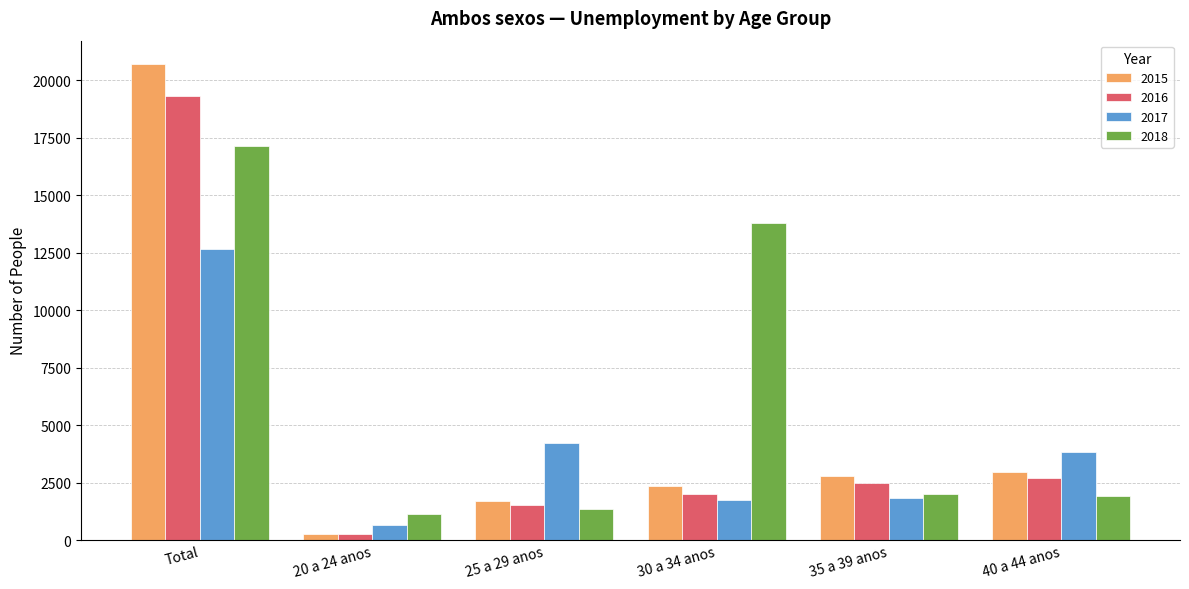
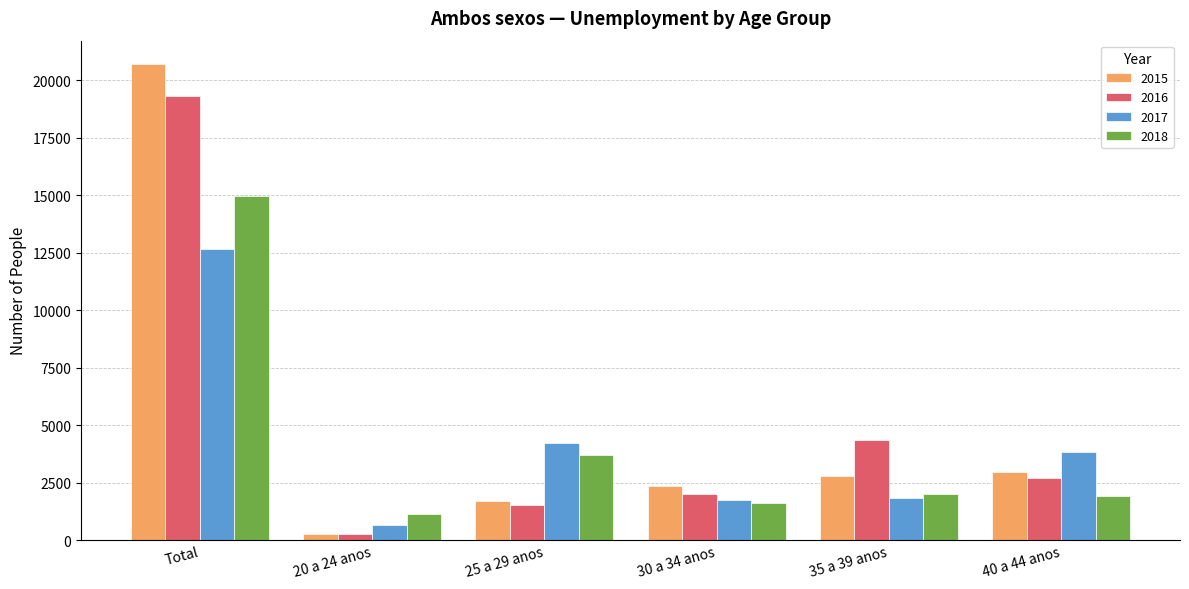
2018, Total: 17200 -> 15000
2018, 25 a 29 anos: 1300 -> 3700
2018, 30 a 34 anos: 13800 -> 1600
2016, 35 a 39 anos: 2500 -> 4400
